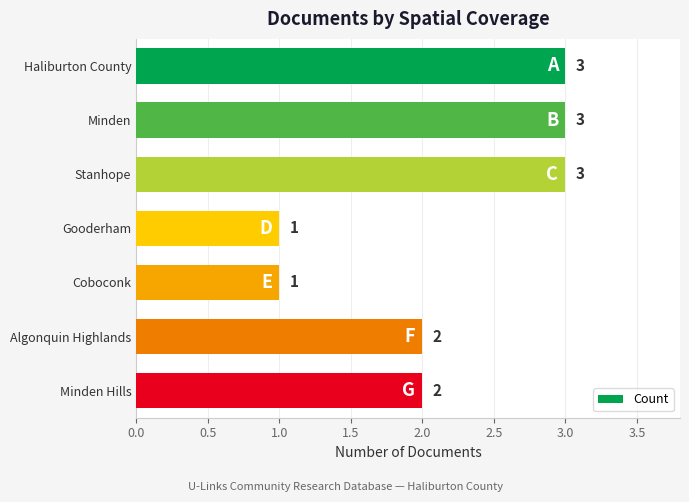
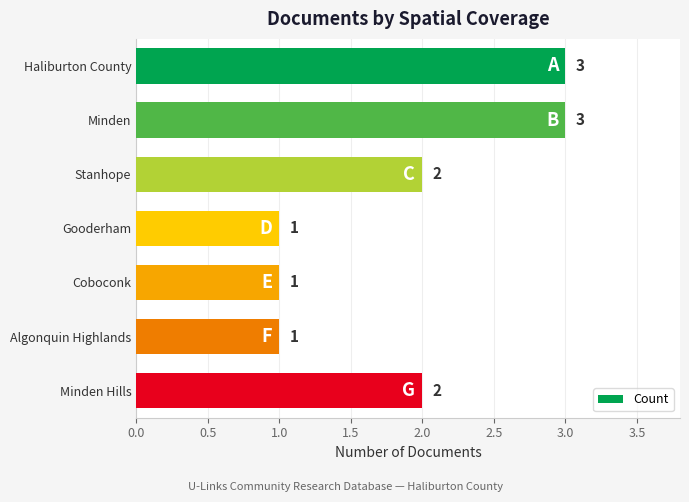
Stanhope: 3 -> 2
Algonquin Highlands: 2 -> 1
